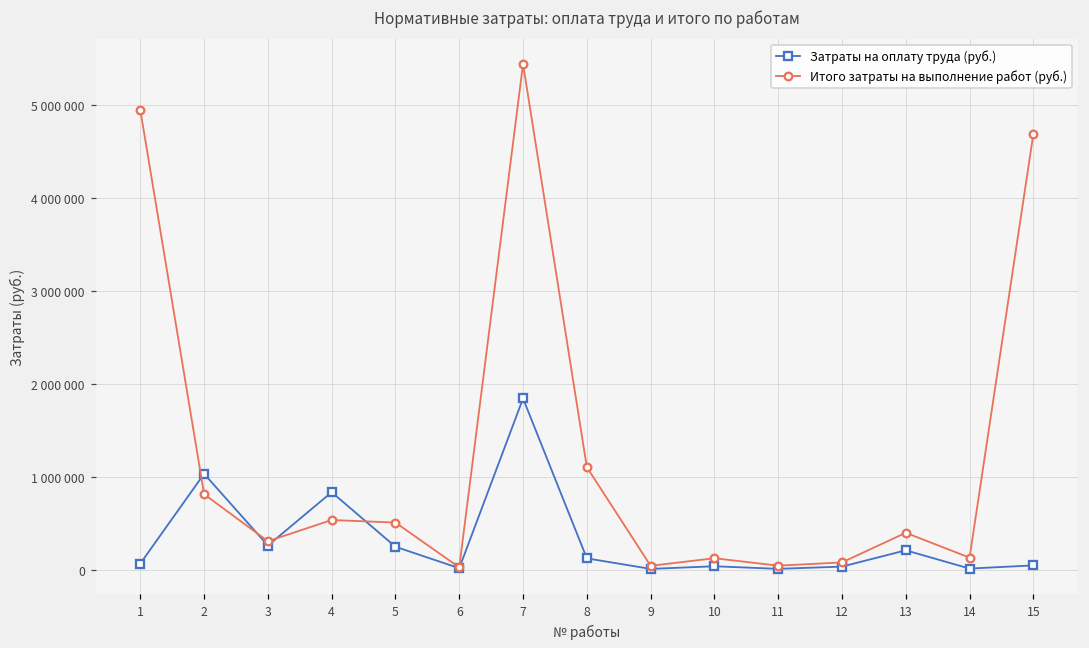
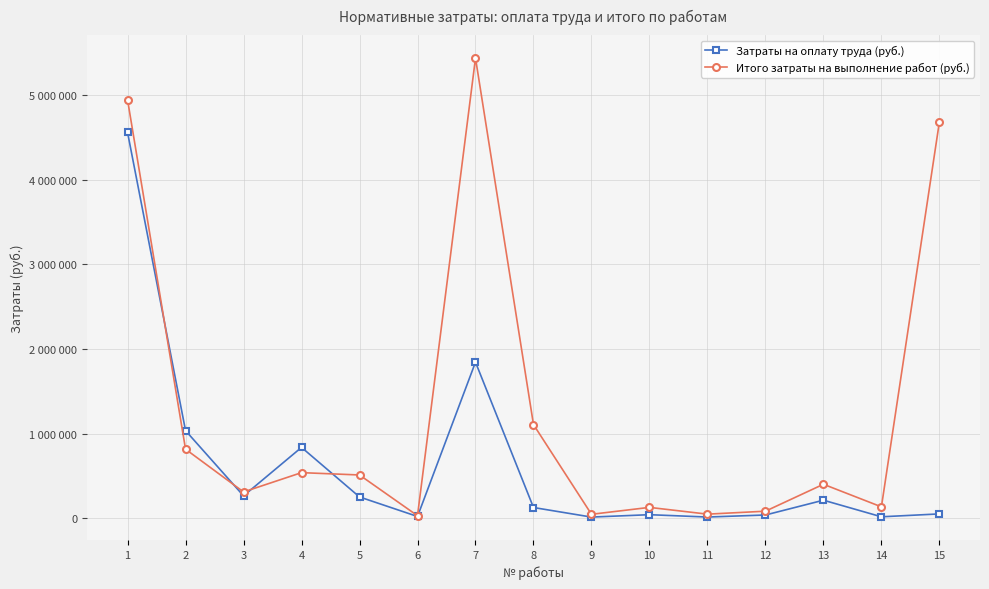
Затраты на оплату труда (руб.), 1: 100000 -> 4600000
